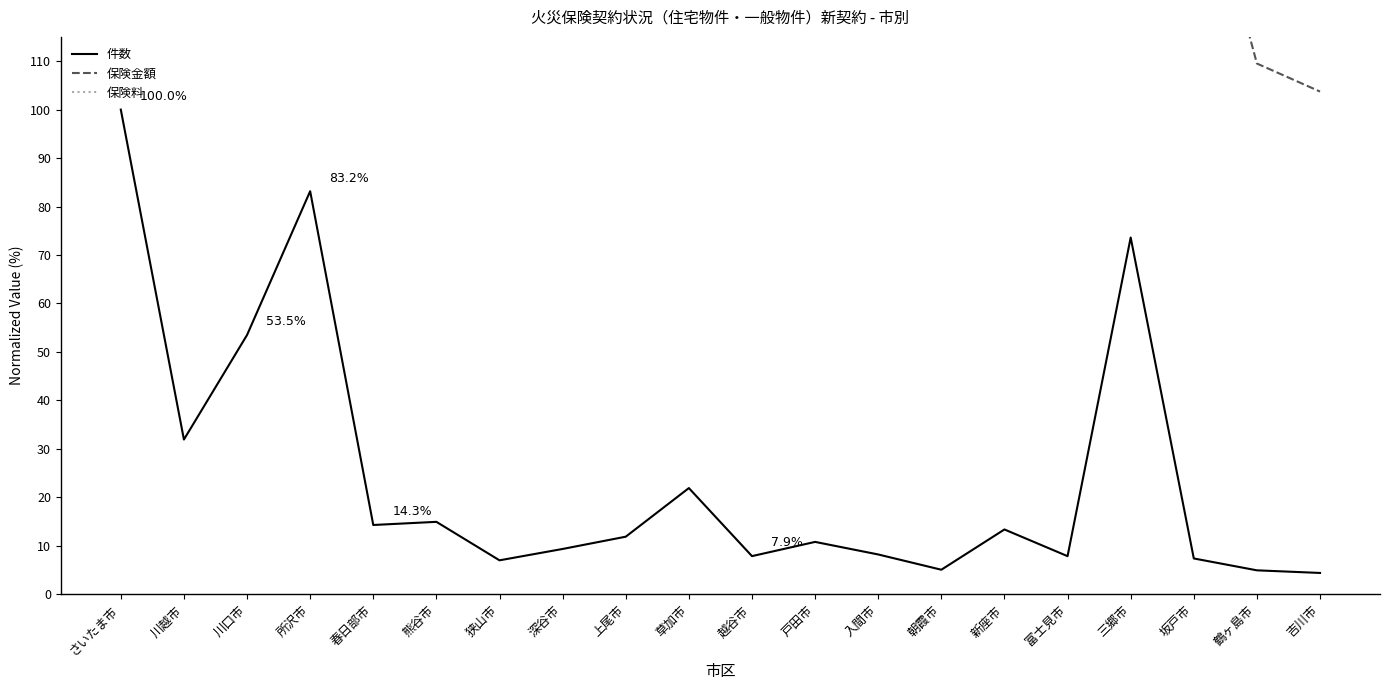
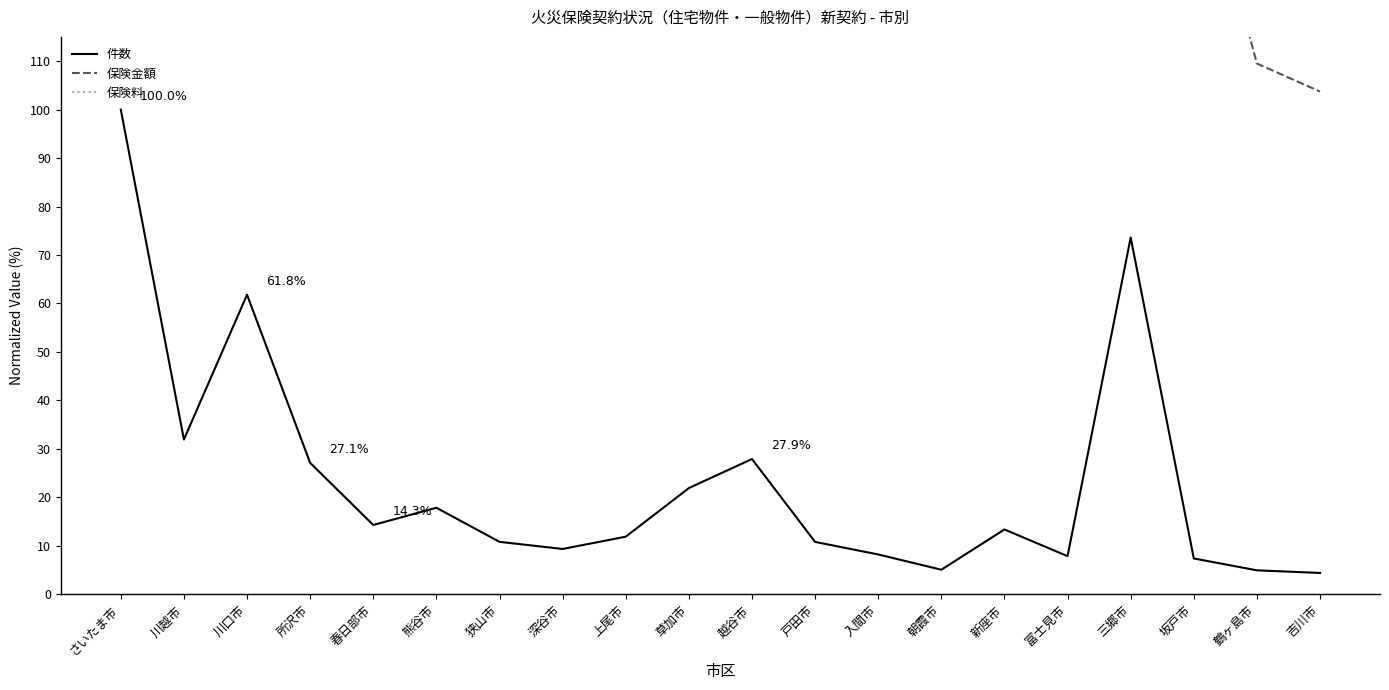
件数, 川口市: 53.5% -> 61.8%
件数, 所沢市: 83.2% -> 27.1%
件数, 熊谷市: 15 -> 18
件数, 狭山市: 7 -> 11
件数, 越谷市: 7.9% -> 27.9%
